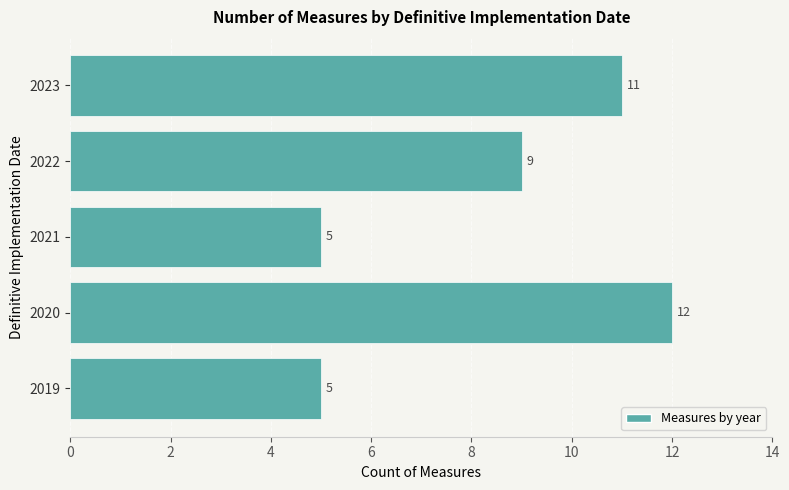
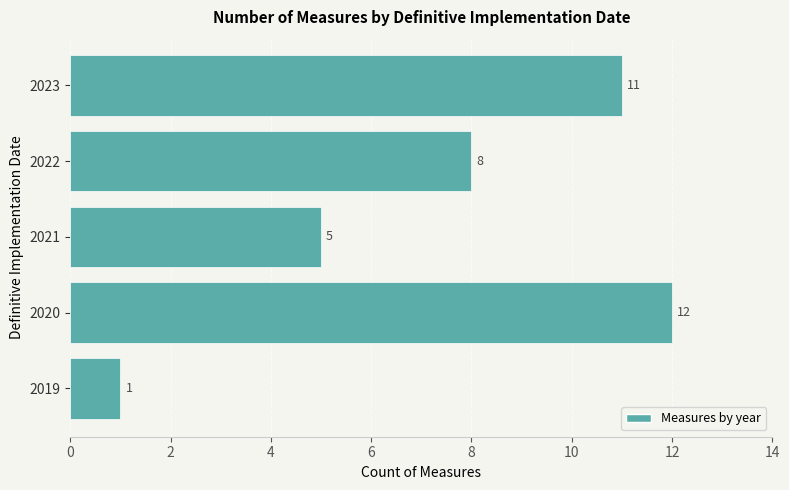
2022: 9 -> 8
2019: 5 -> 1
